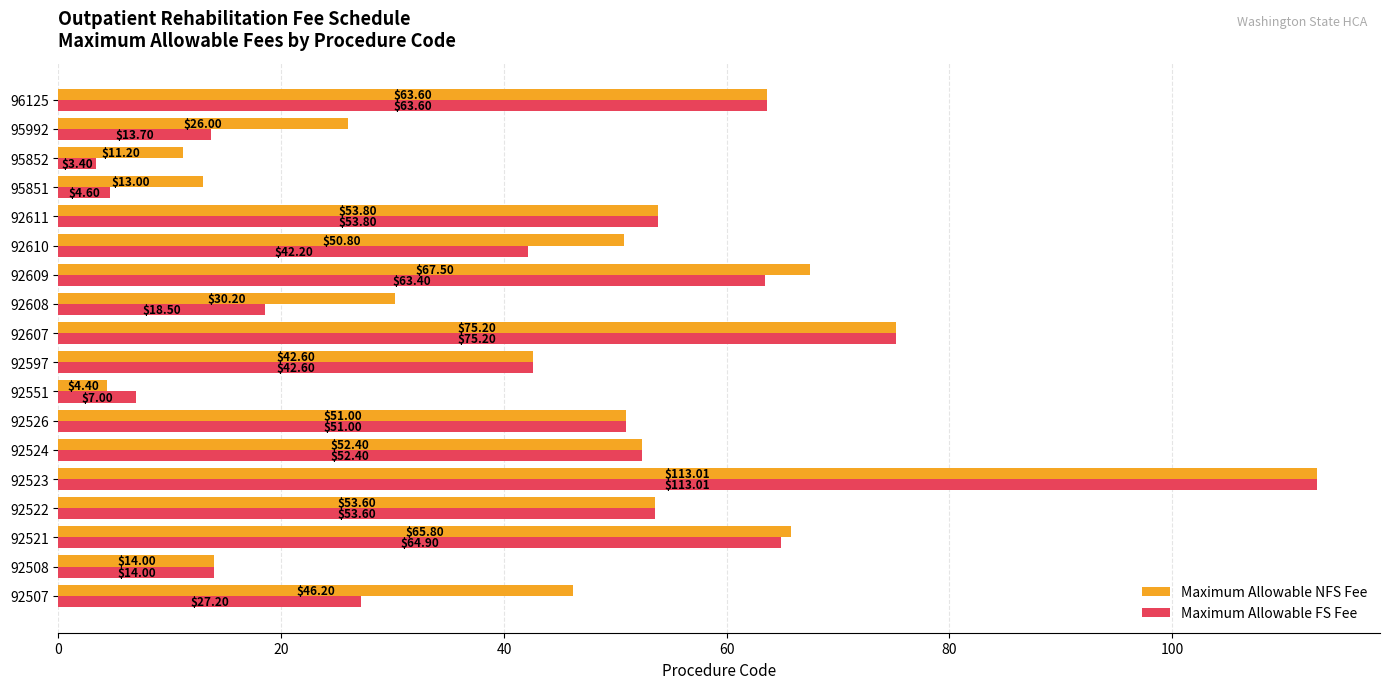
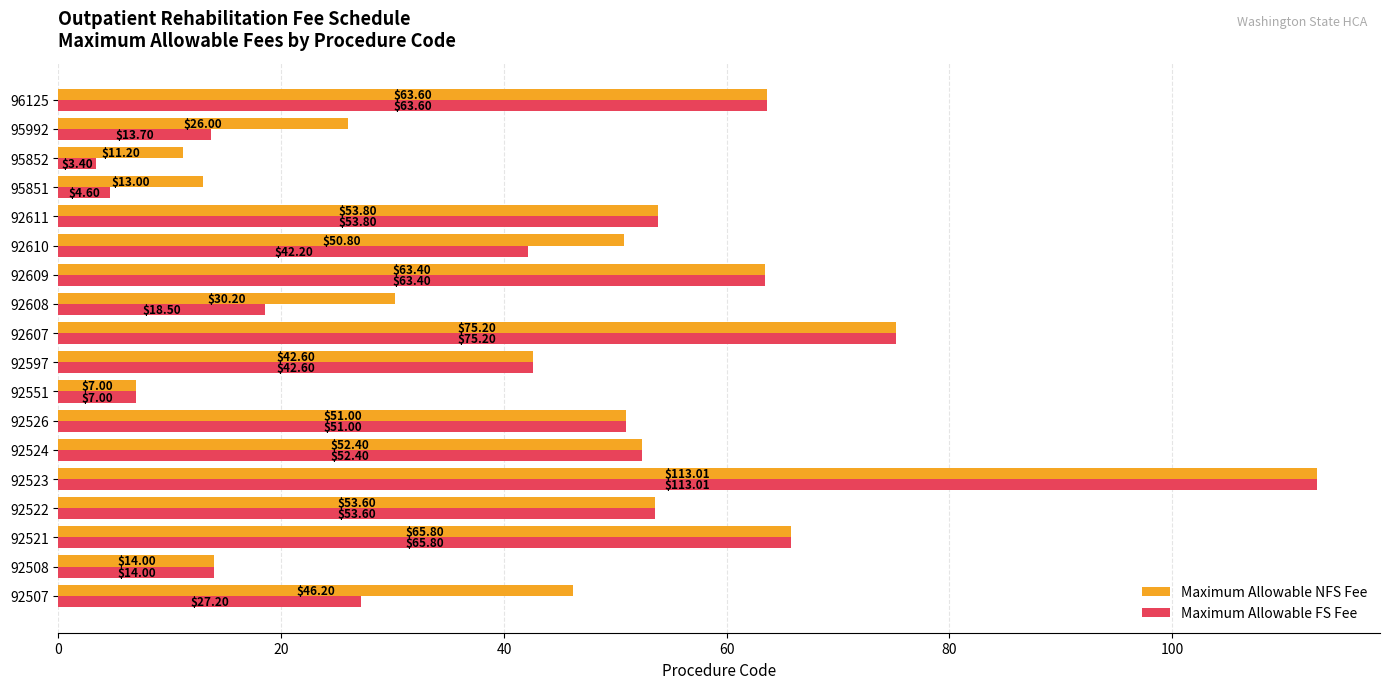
Maximum Allowable NFS Fee, 92609: $67.50 -> $63.40
Maximum Allowable NFS Fee, 92551: $4.40 -> $7.00
Maximum Allowable FS Fee, 92521: $64.90 -> $65.80
